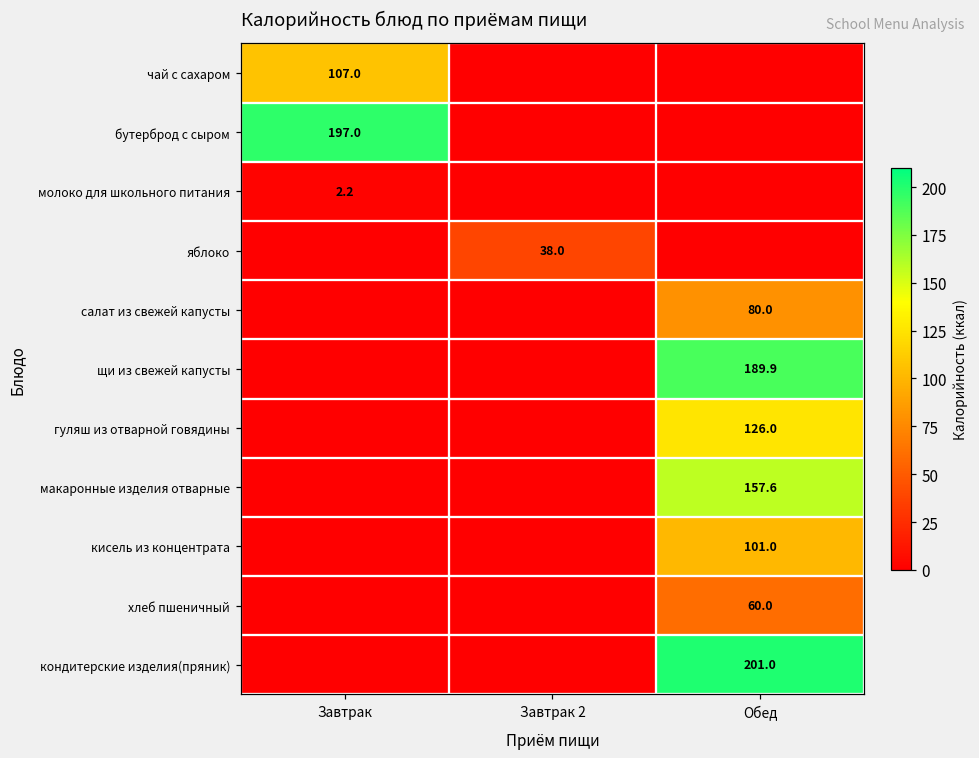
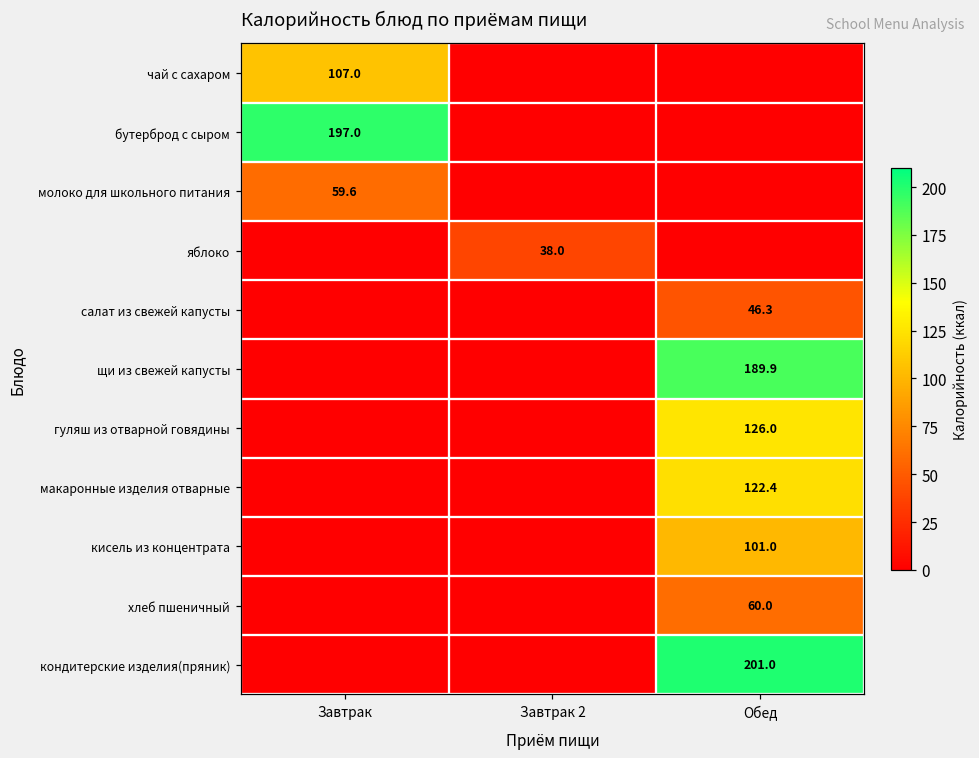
молоко для школьного питания, Завтрак: 2.2 -> 59.6
салат из свежей капусты, Обед: 80.0 -> 46.3
макаронные изделия отварные, Обед: 157.6 -> 122.4
